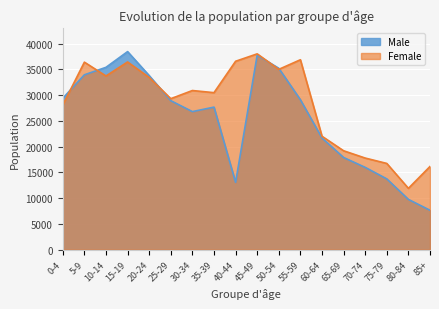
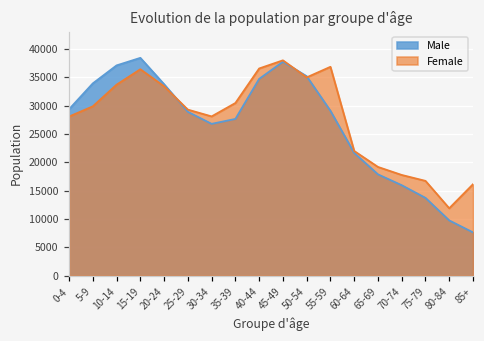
Female, 5-9: 36000 -> 30000
Male, 10-14: 35000 -> 37000
Female, 30-34: 31000 -> 28000
Male, 40-44: 13000 -> 35000
